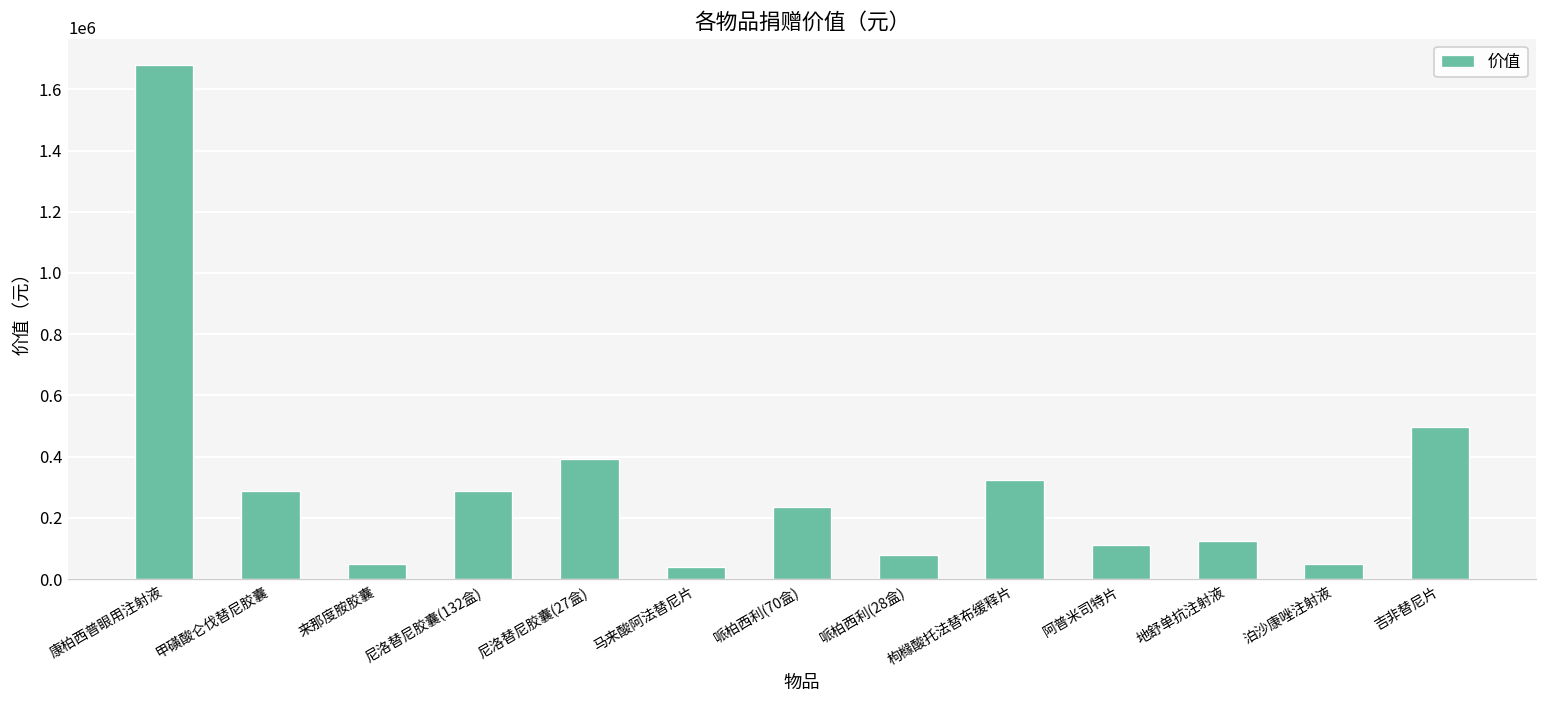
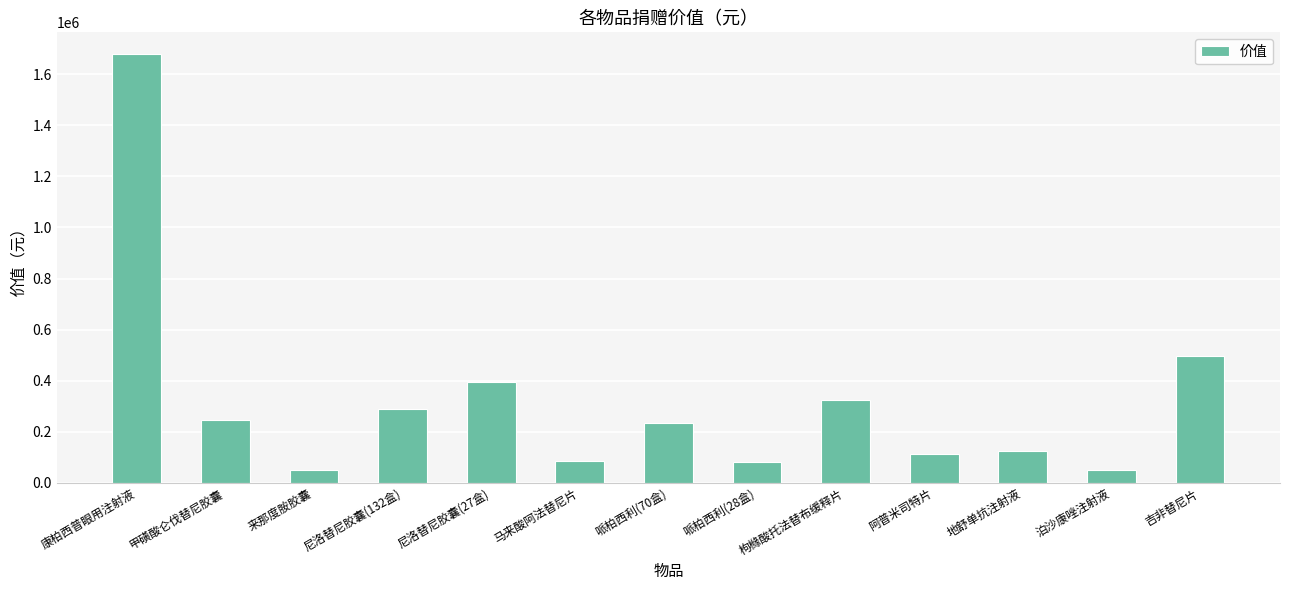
甲磺酸仑伐替尼胶囊: 290000 -> 250000
马来酸阿法替尼片: 40000 -> 80000
